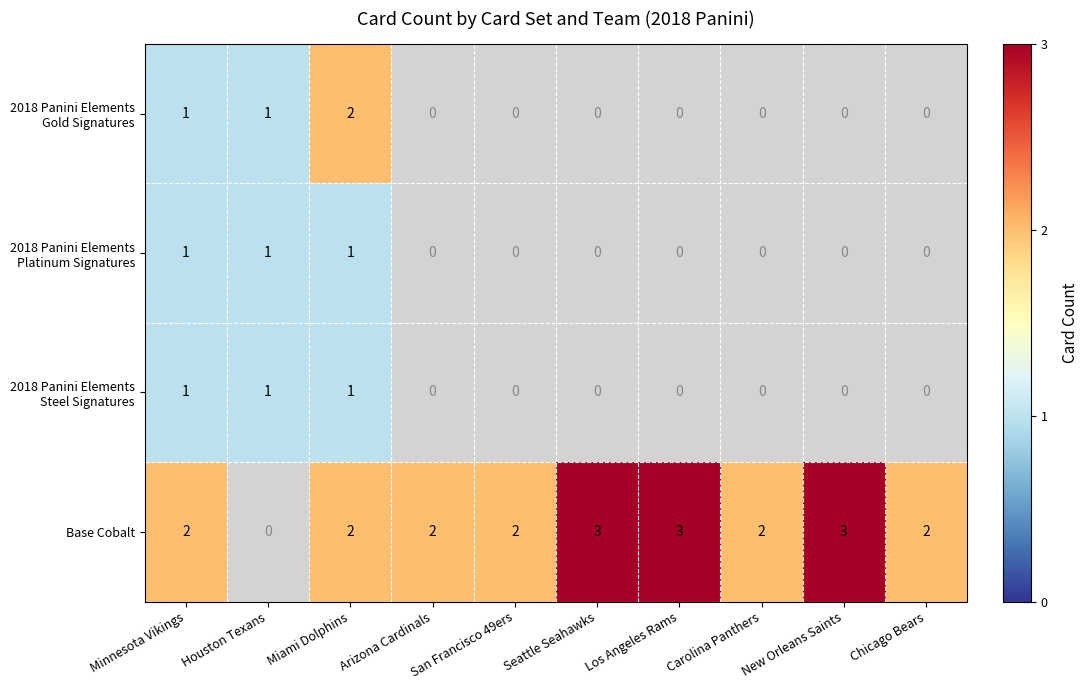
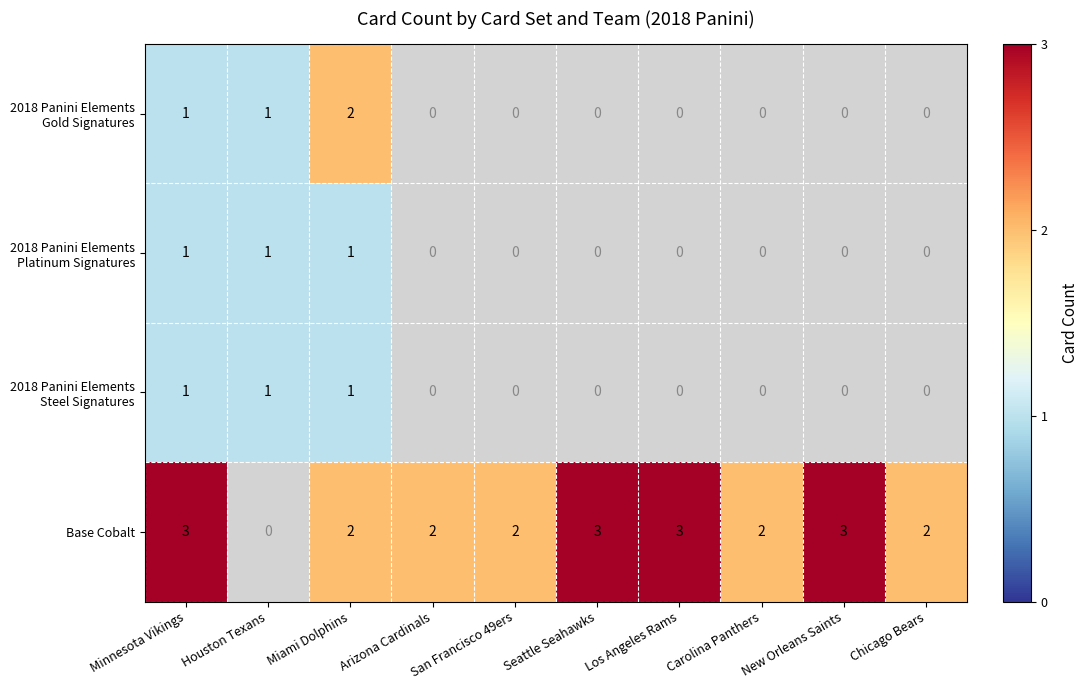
Base Cobalt, Minnesota Vikings: 2 -> 3
